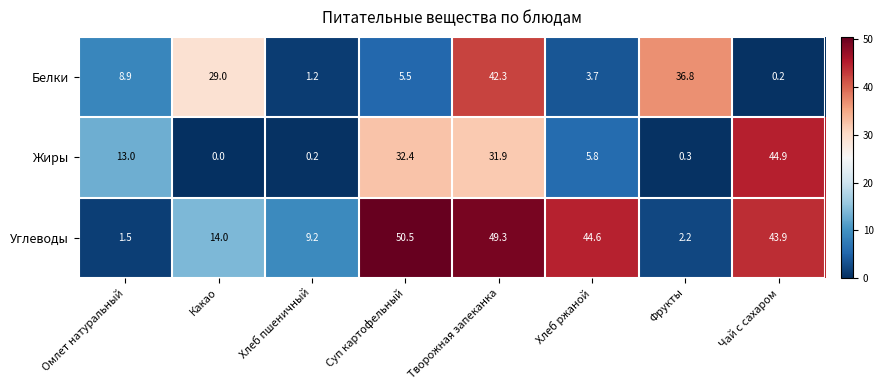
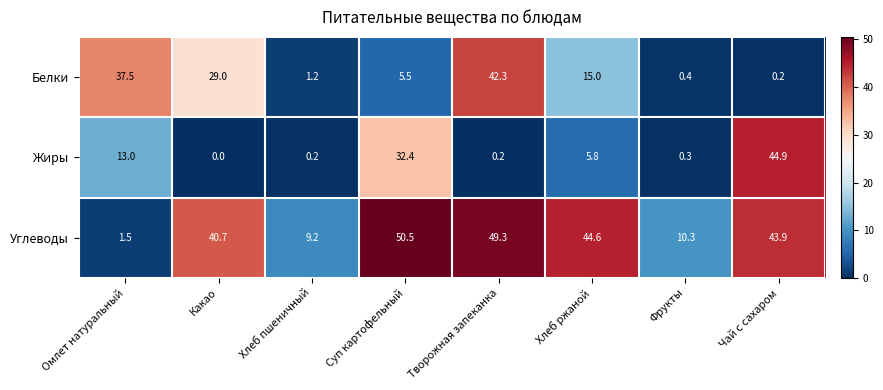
Белки, Омлет натуральный: 8.9 -> 37.5
Белки, Хлеб ржаной: 3.7 -> 15.0
Белки, Фрукты: 36.8 -> 0.4
Жиры, Творожная запеканка: 31.9 -> 0.2
Углеводы, Какао: 14.0 -> 40.7
Углеводы, Фрукты: 2.2 -> 10.3
